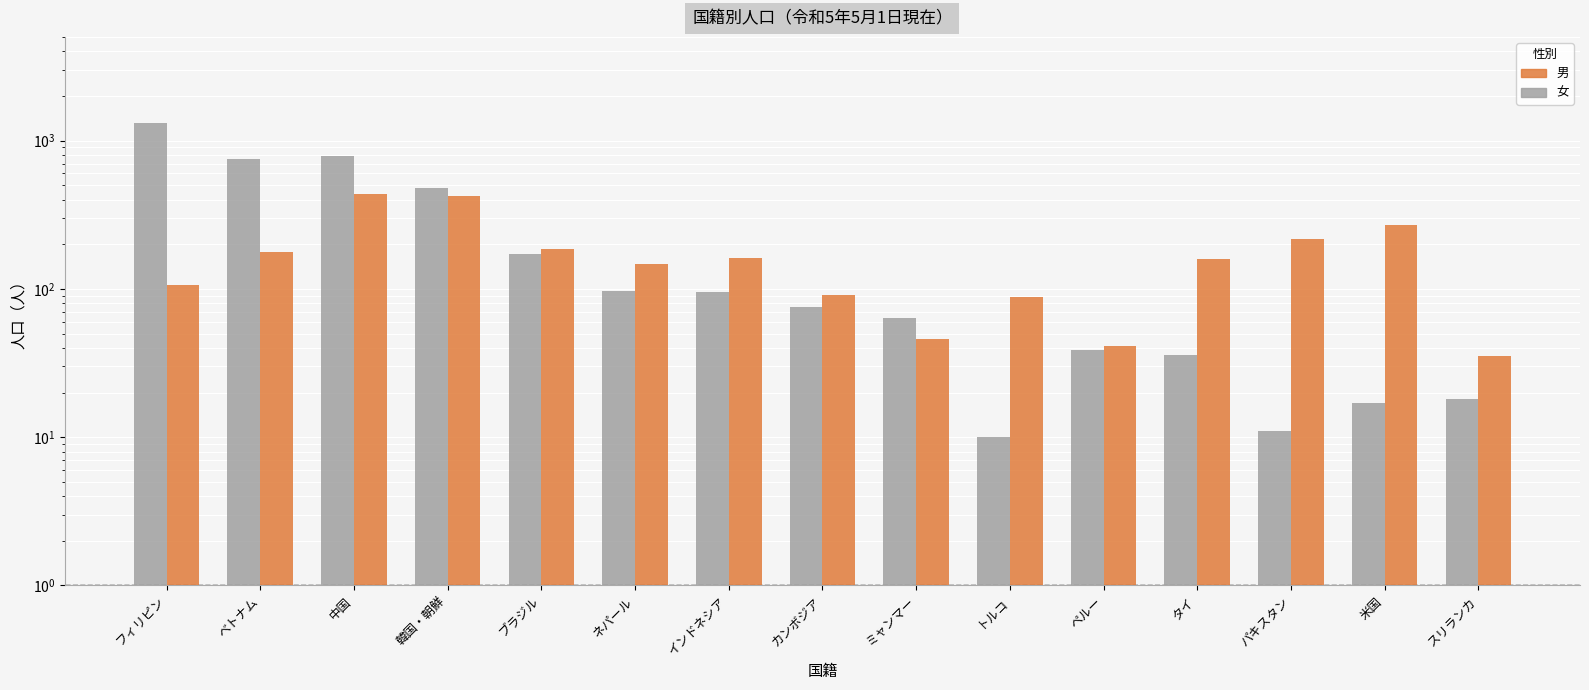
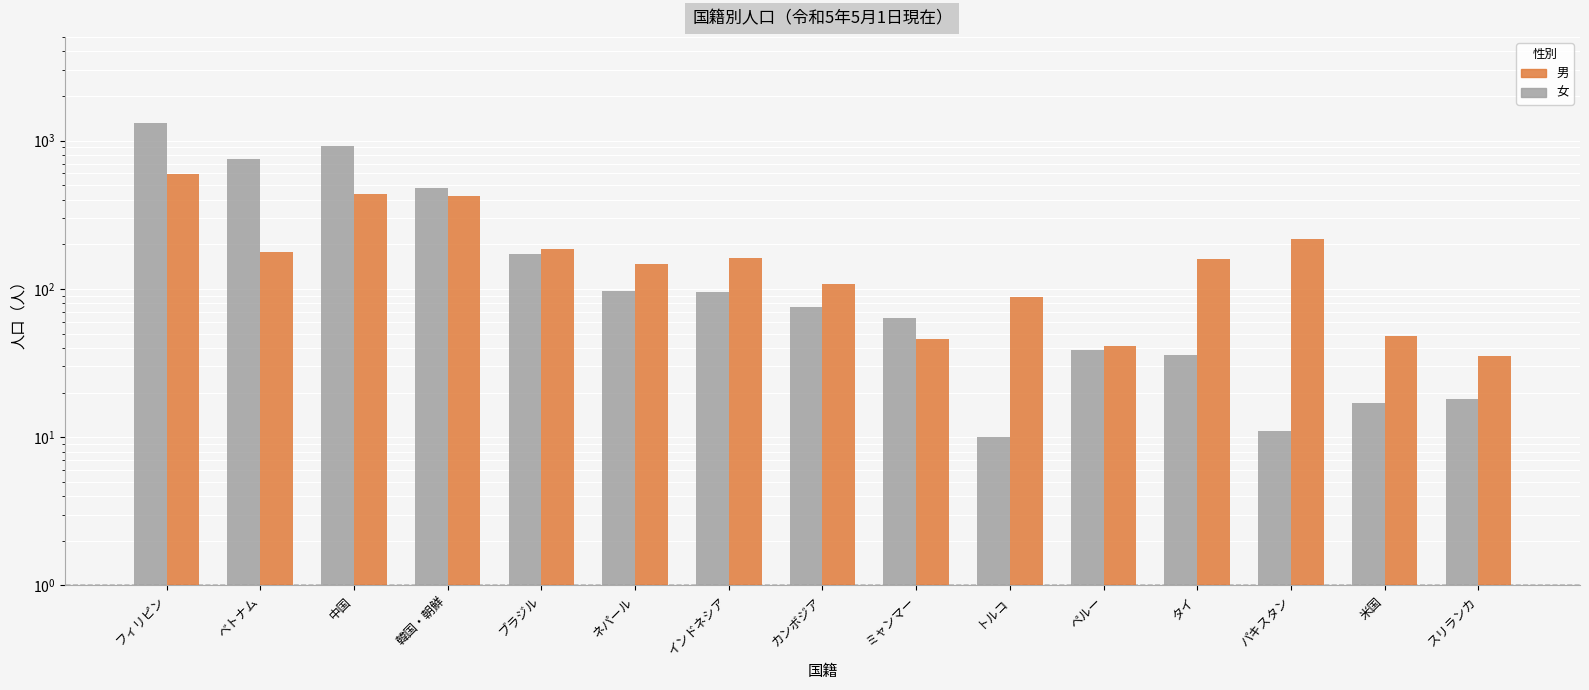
男, フィリピン: 110 -> 590
女, 中国: 800 -> 900
男, カンボジア: 90 -> 110
男, 米国: 270 -> 48
